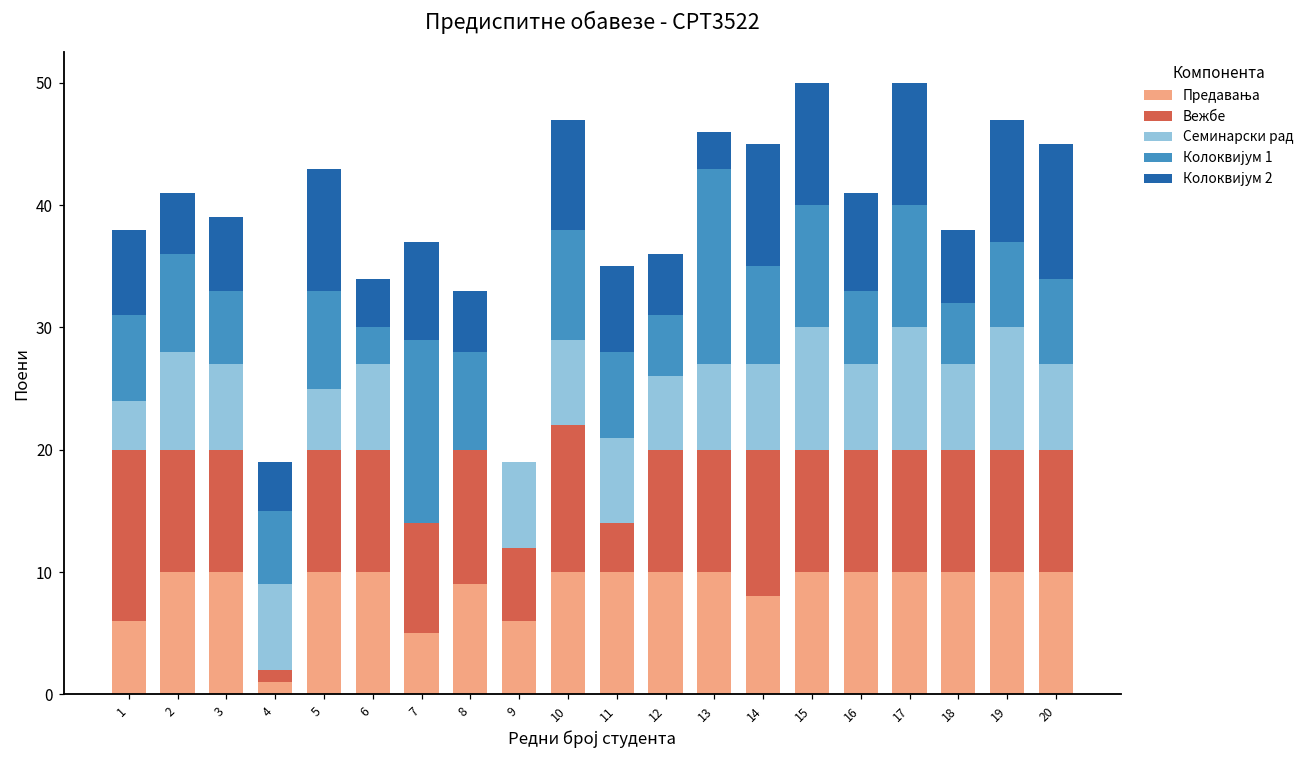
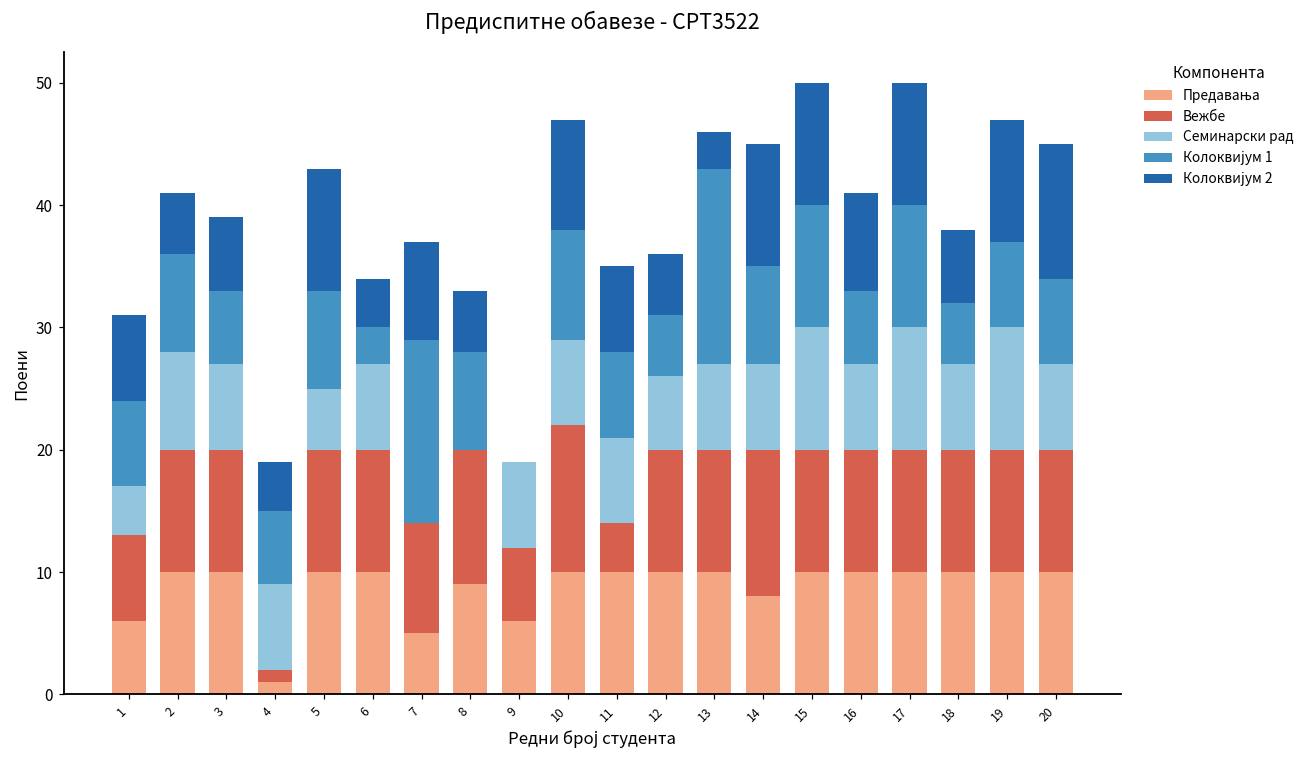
Вежбе, 1: 14 -> 7
